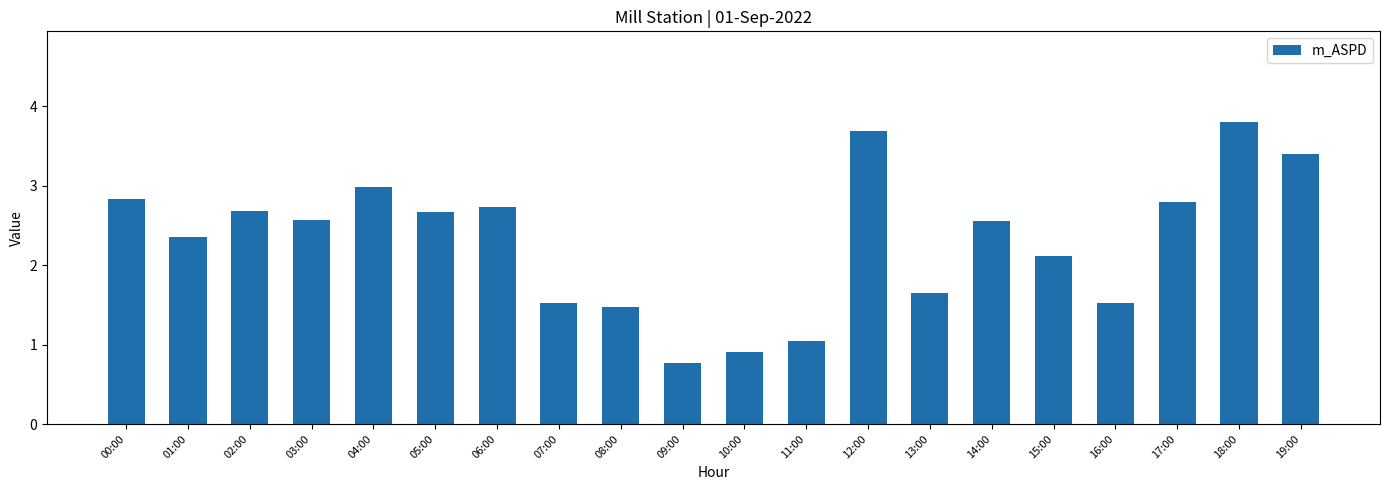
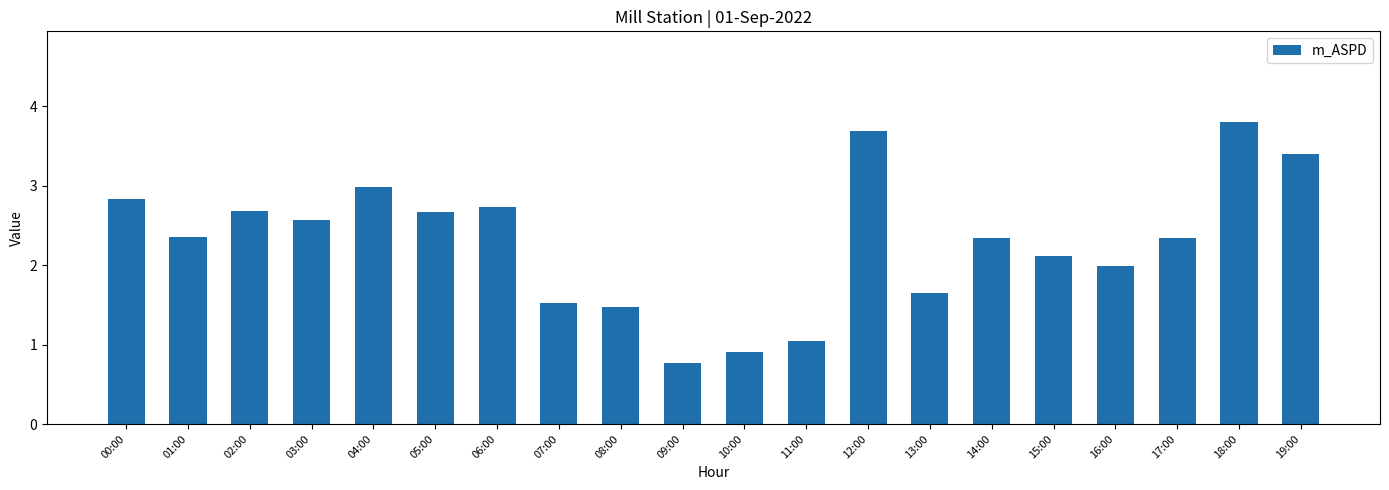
14:00: 2.6 -> 2.3
16:00: 1.5 -> 2.0
17:00: 2.8 -> 2.3
